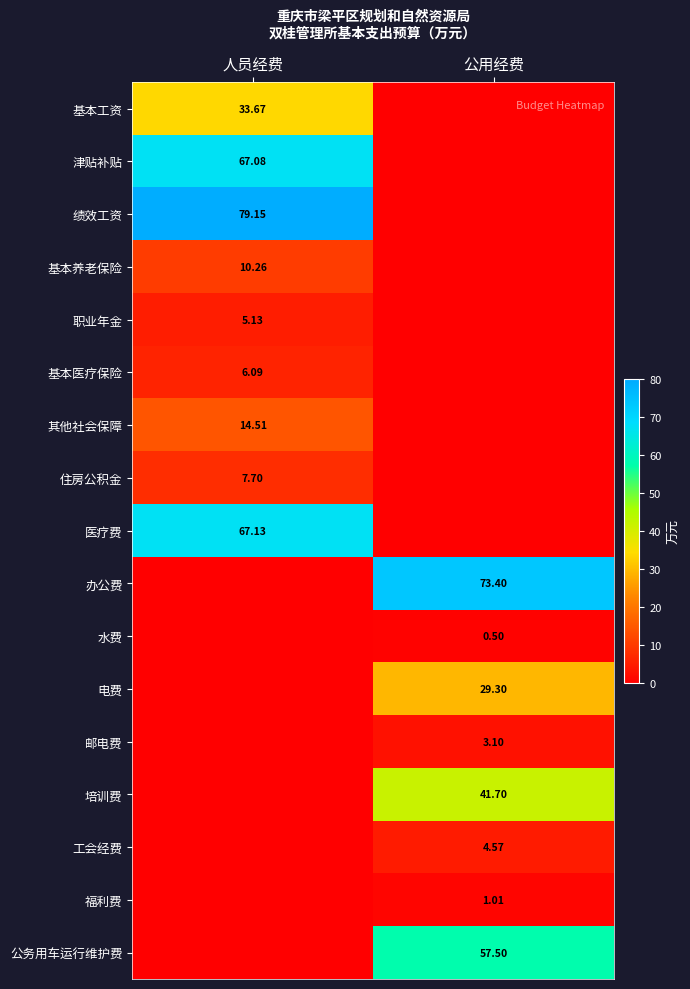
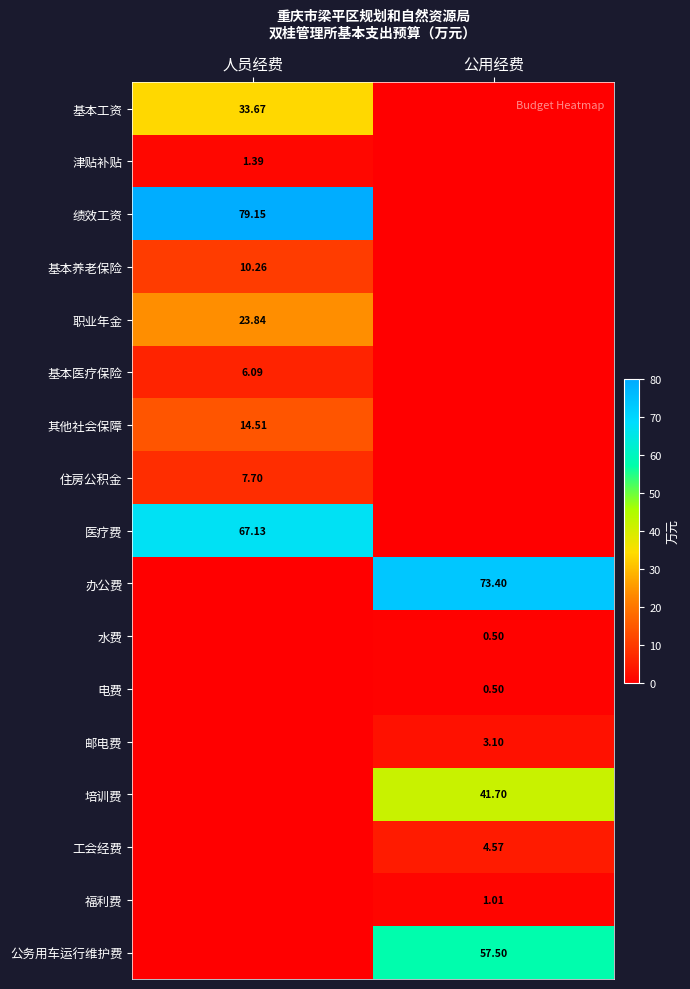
津贴补贴, 人员经费: 67.08 -> 1.39
职业年金, 人员经费: 5.13 -> 23.84
电费, 公用经费: 29.30 -> 0.50
